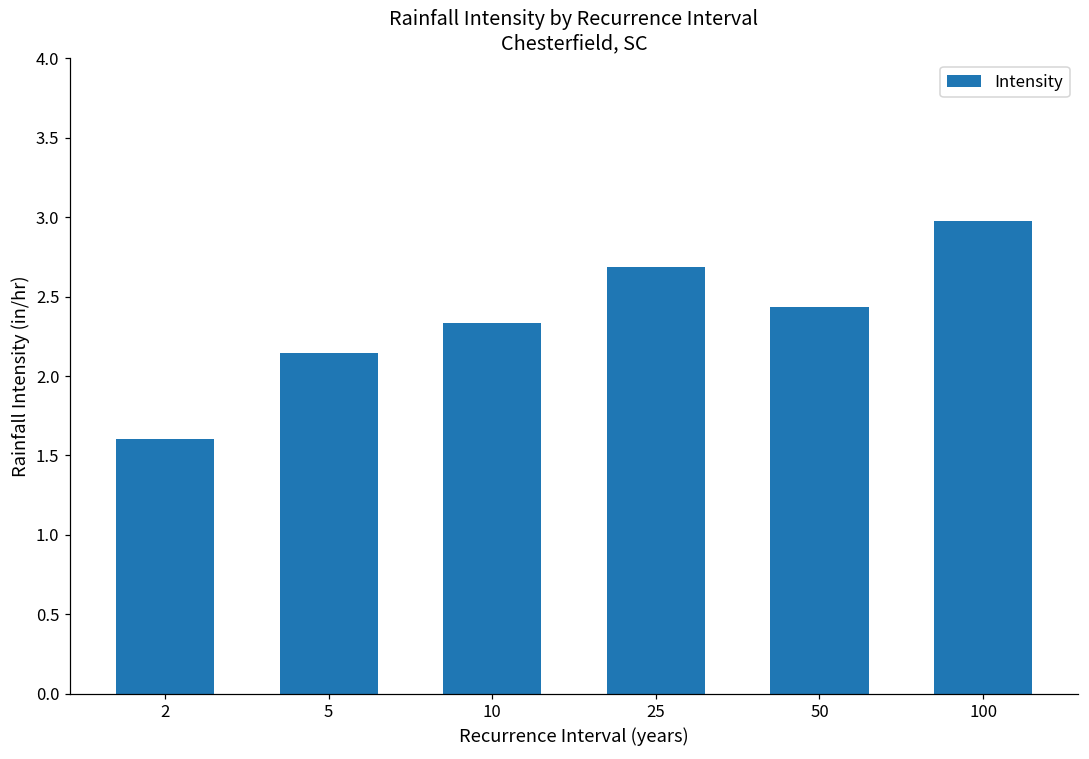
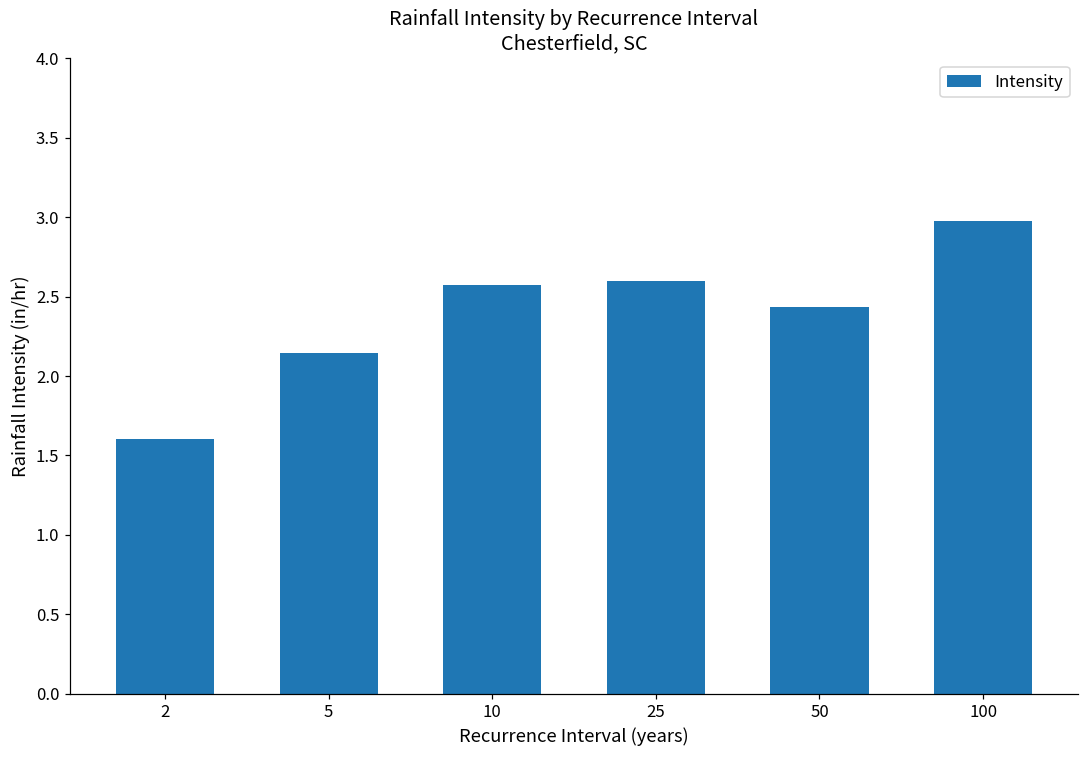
10: 2.34 -> 2.58
25: 2.68 -> 2.60
